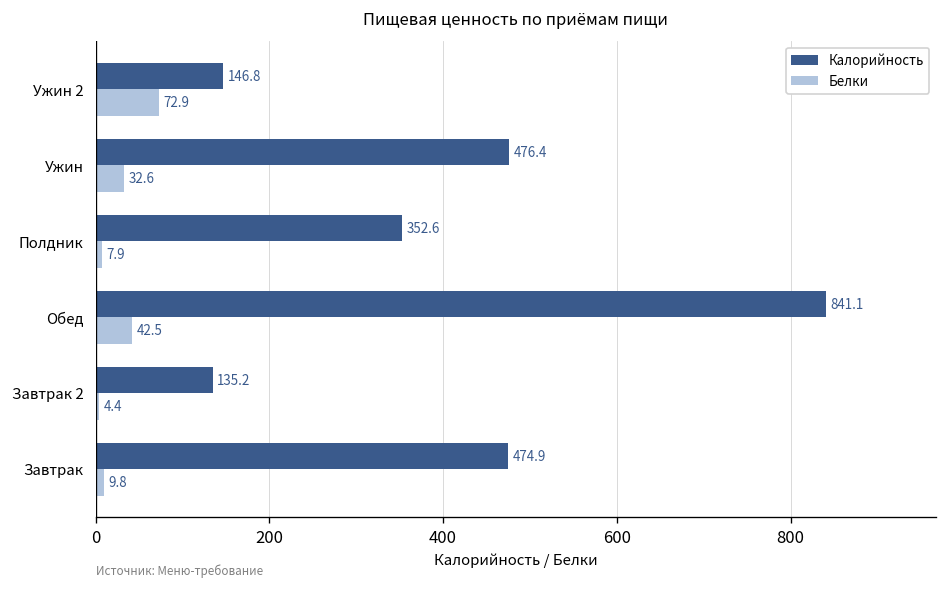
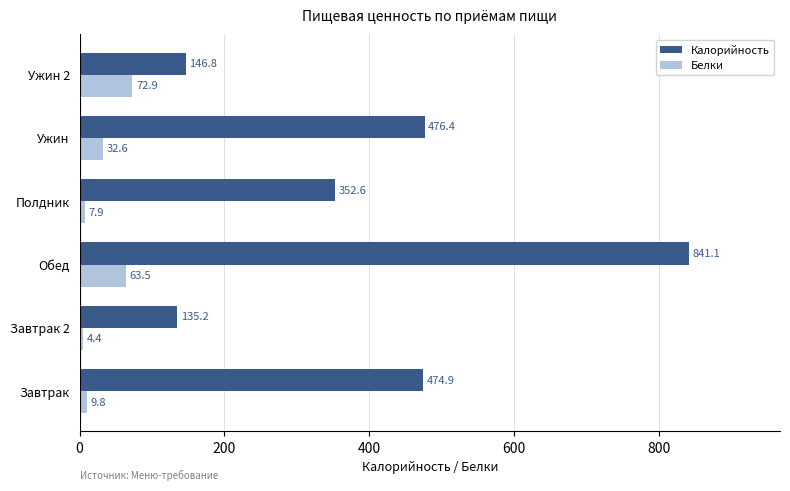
Белки, Обед: 42.5 -> 63.5
